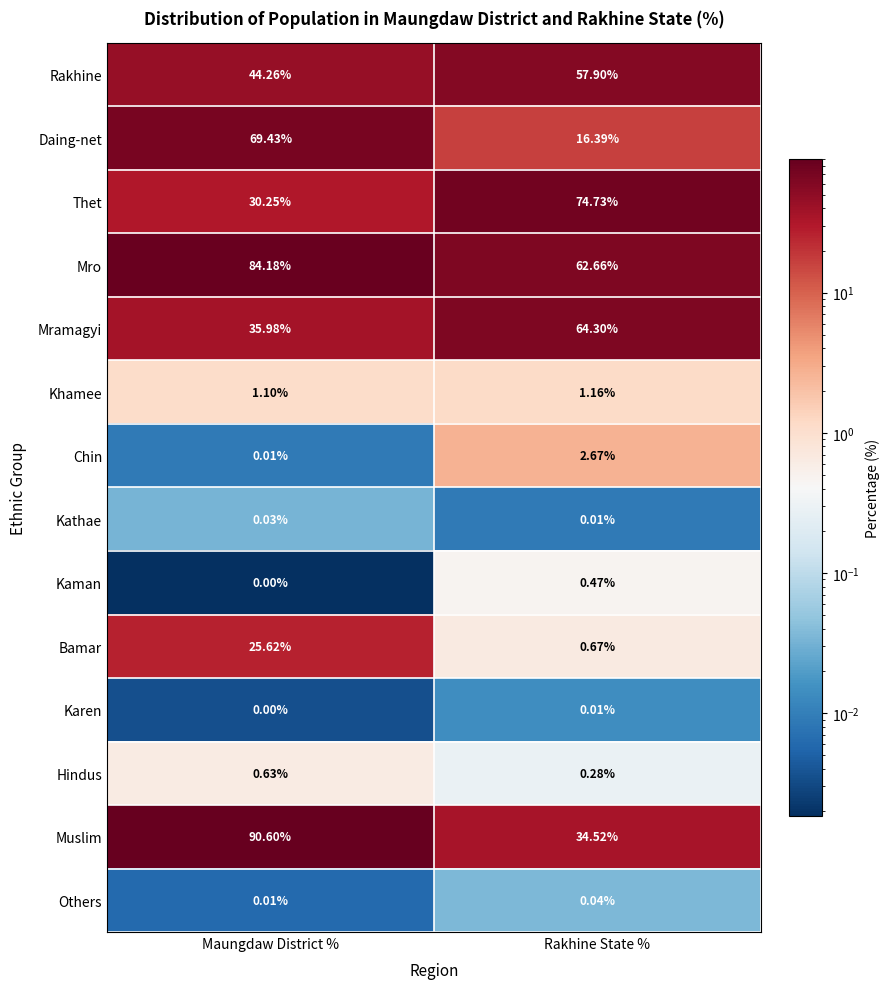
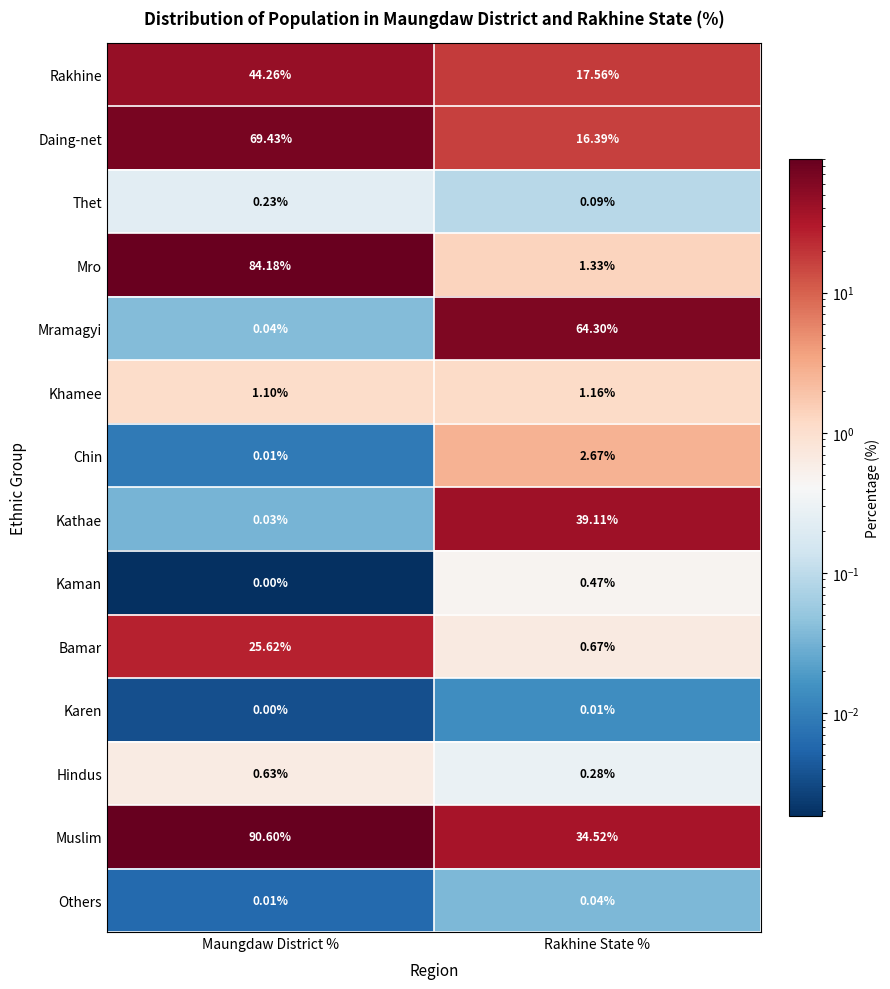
Rakhine, Rakhine State %: 57.90% -> 17.56%
Thet, Maungdaw District %: 30.25% -> 0.23%
Thet, Rakhine State %: 74.73% -> 0.09%
Mro, Rakhine State %: 62.66% -> 1.33%
Mramagyi, Maungdaw District %: 35.98% -> 0.04%
Kathae, Rakhine State %: 0.01% -> 39.11%
